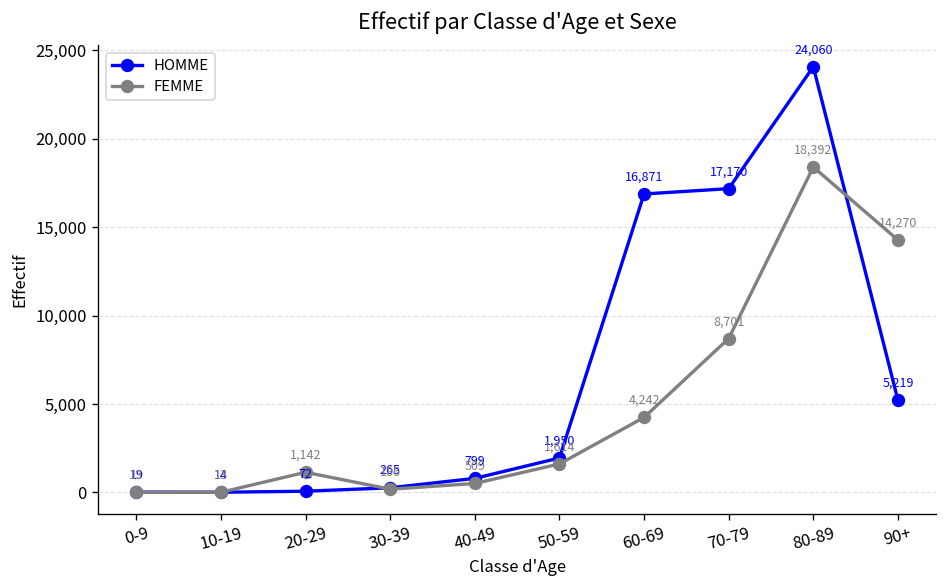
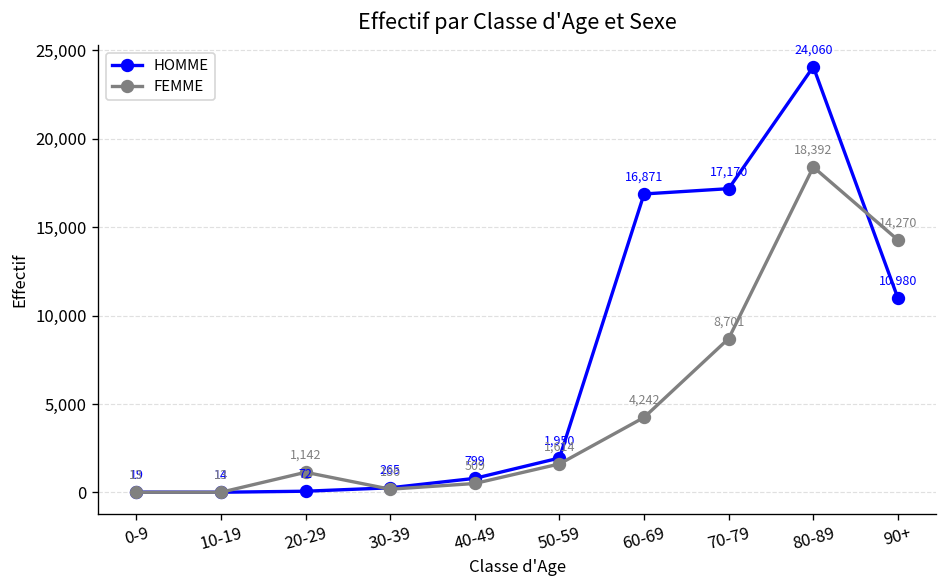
HOMME, 90+: 5,219 -> 10,980
